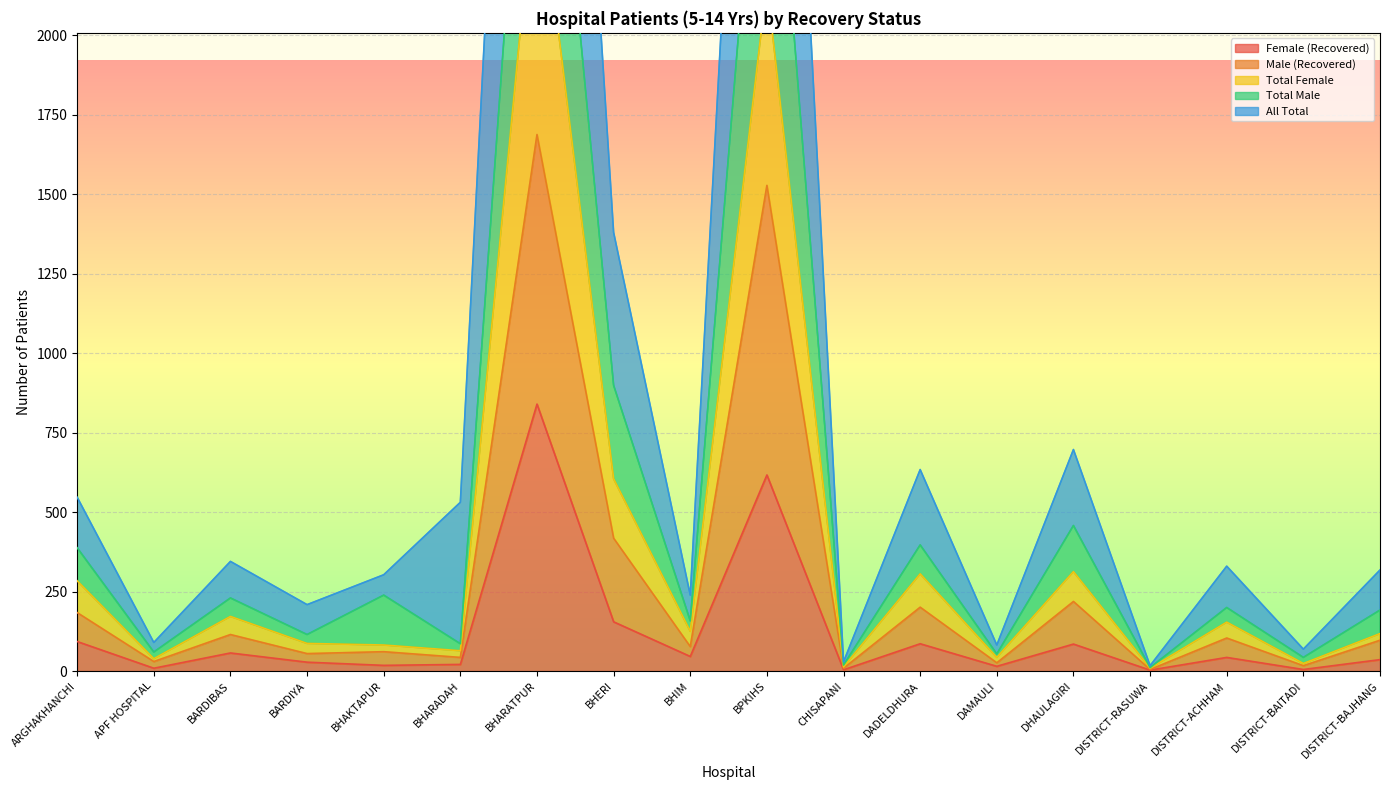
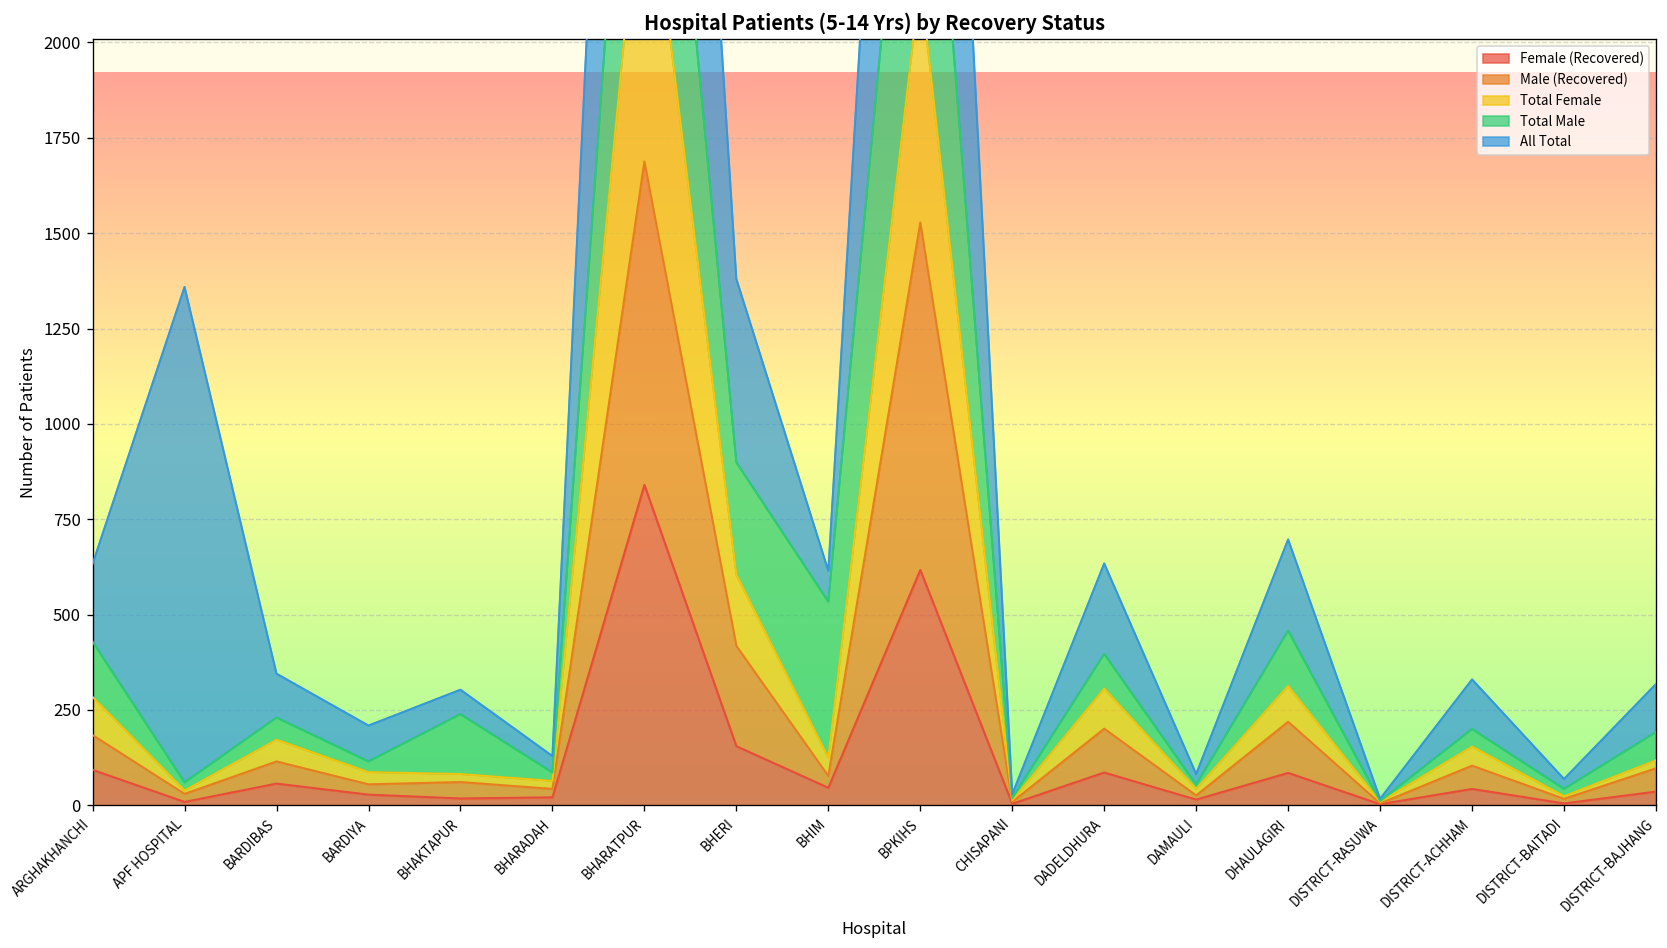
Total Male, ARGHAKHANCHI: 100 -> 150
All Total, ARGHAKHANCHI: 160 -> 200
All Total, APF HOSPITAL: 30 -> 1300
All Total, BHARADAH: 450 -> 40
Total Male, BHIM: 30 -> 410
